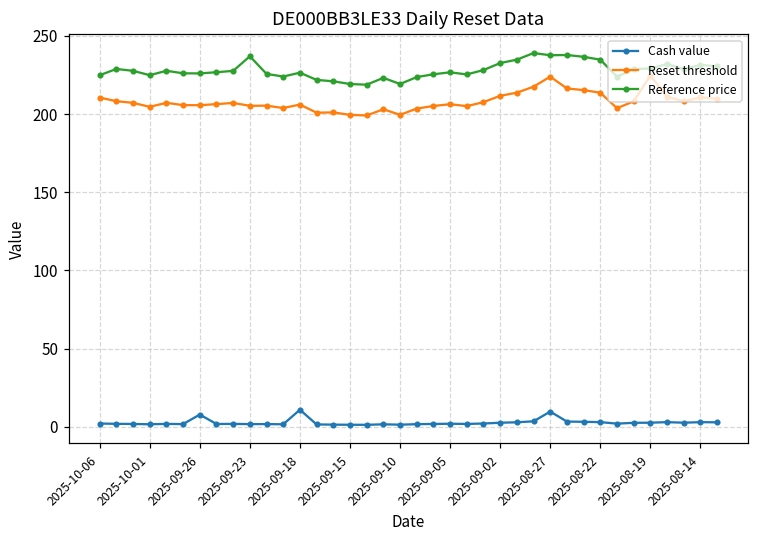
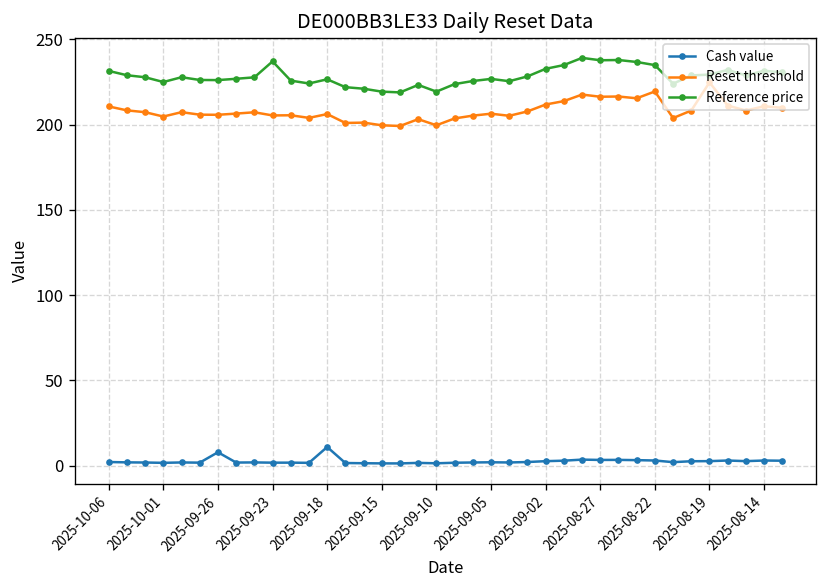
Reference price, 2025-10-06: 225 -> 231
Cash value, 2025-08-27: 10 -> 3
Reset threshold, 2025-08-27: 224 -> 216
Reset threshold, 2025-08-22: 214 -> 219
